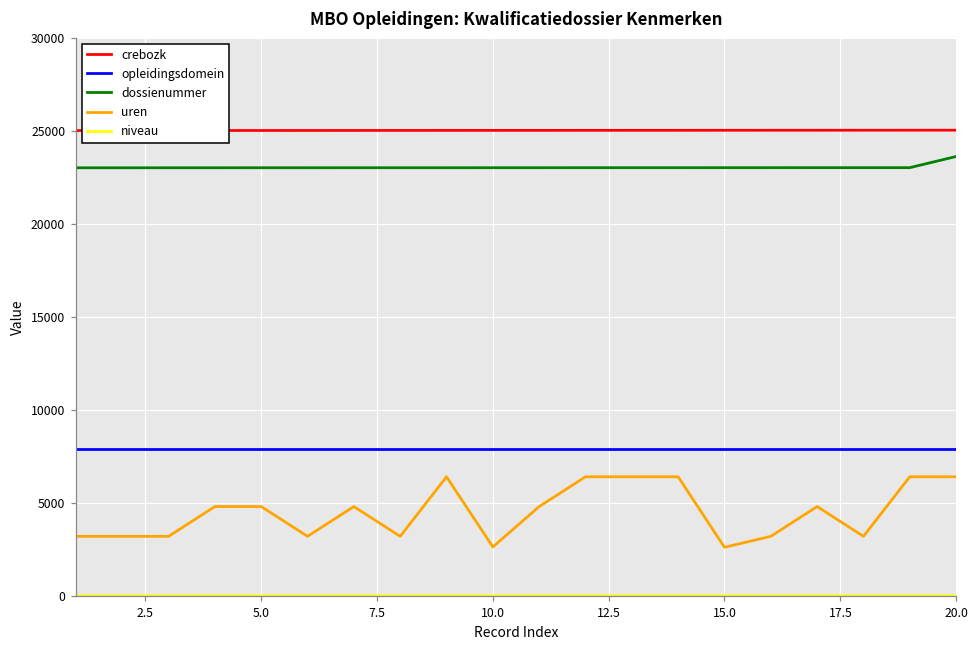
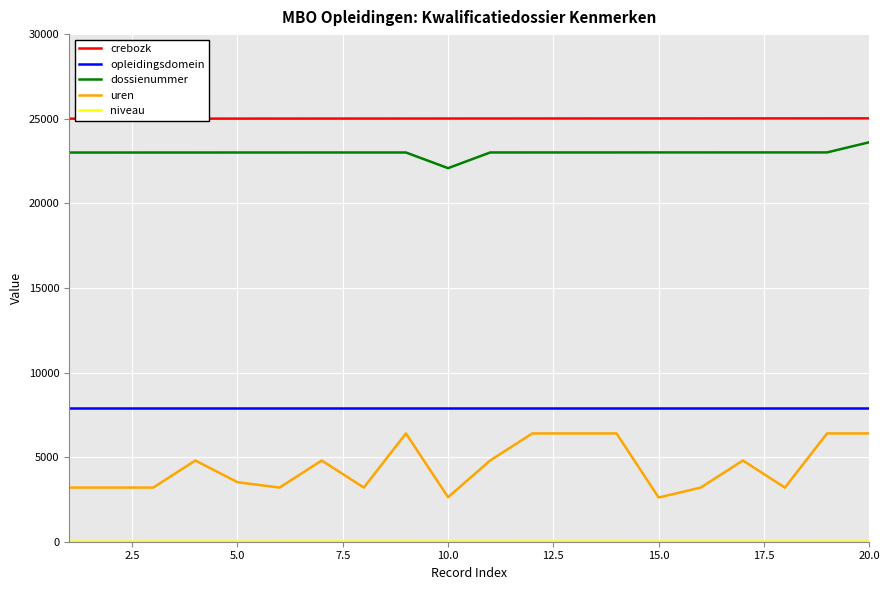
uren, 5.0: 4800 -> 3500
dossienummer, 10.0: 23000 -> 22100
